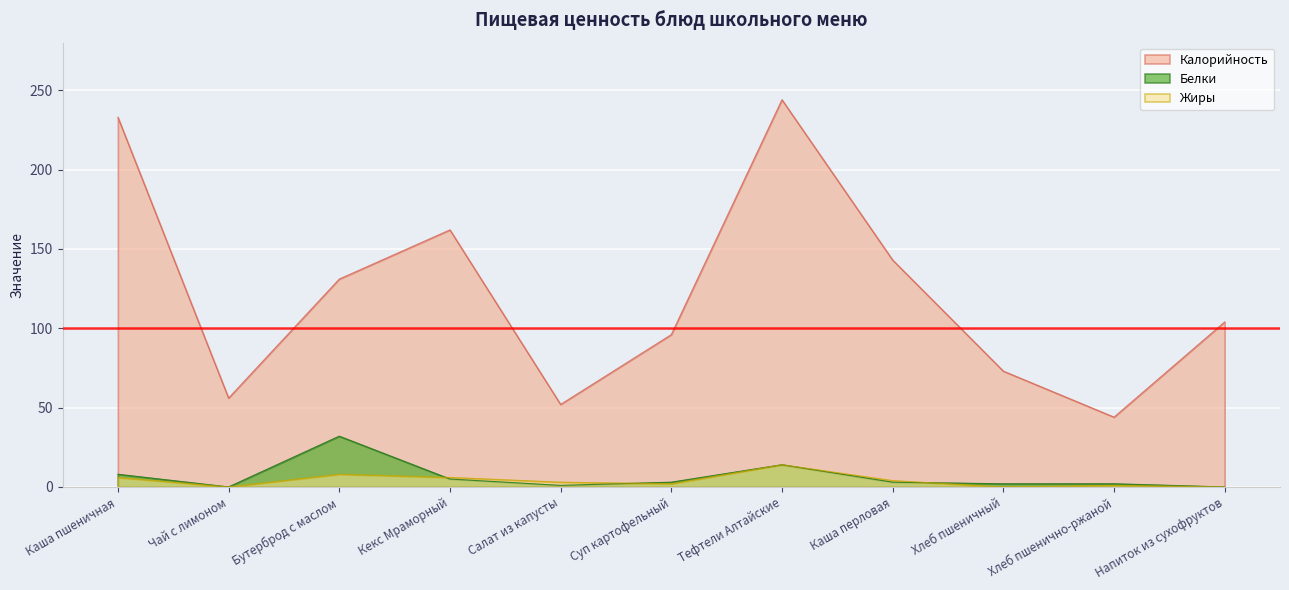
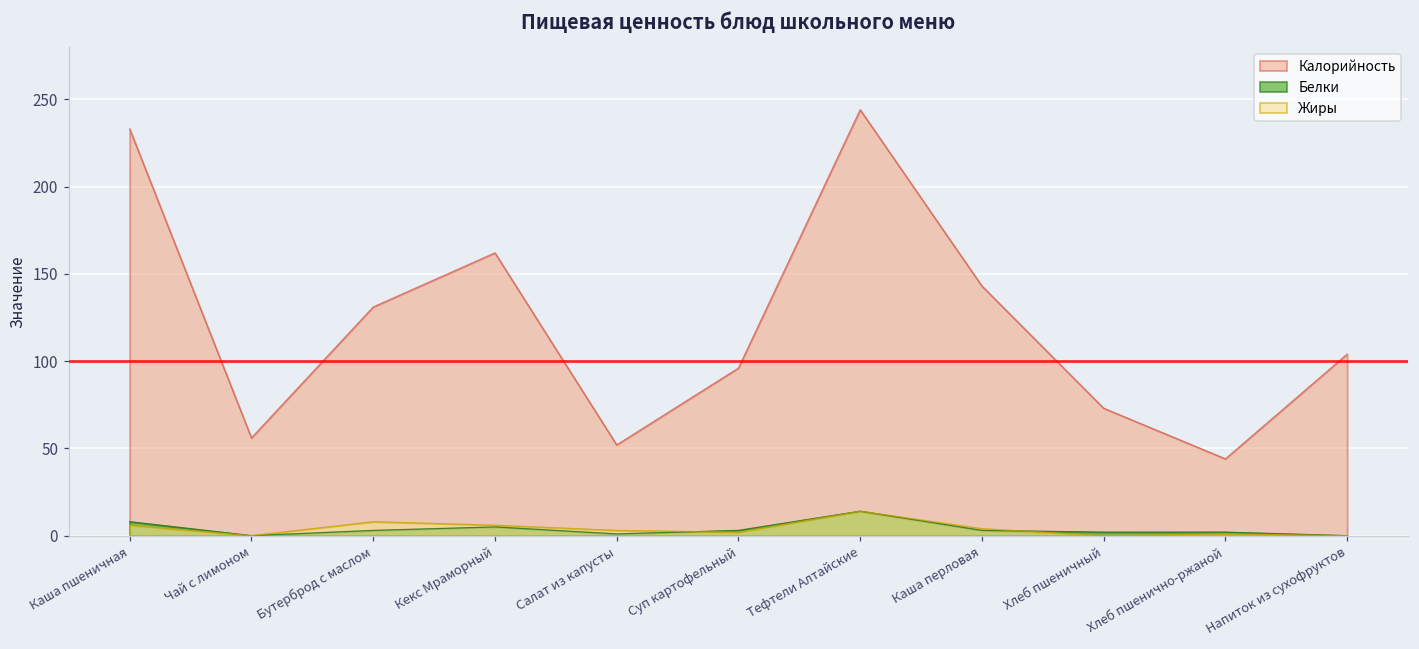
Белки, Бутерброд с маслом: 32 -> 3
